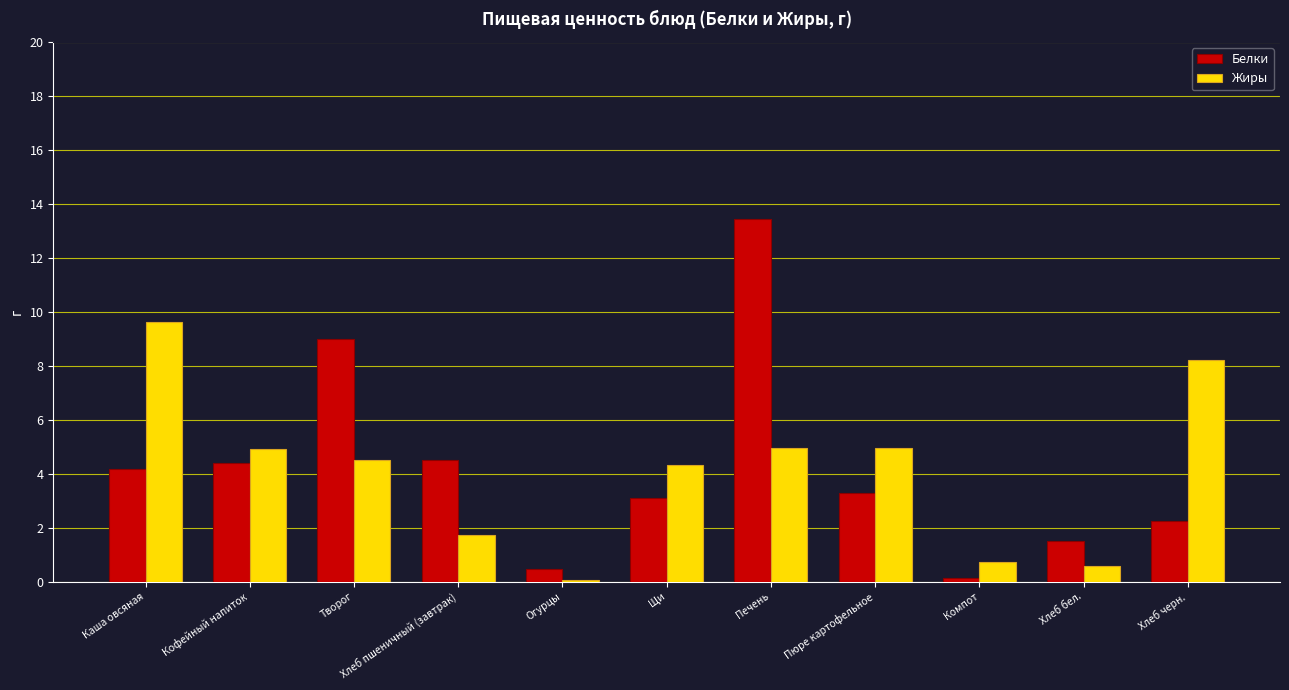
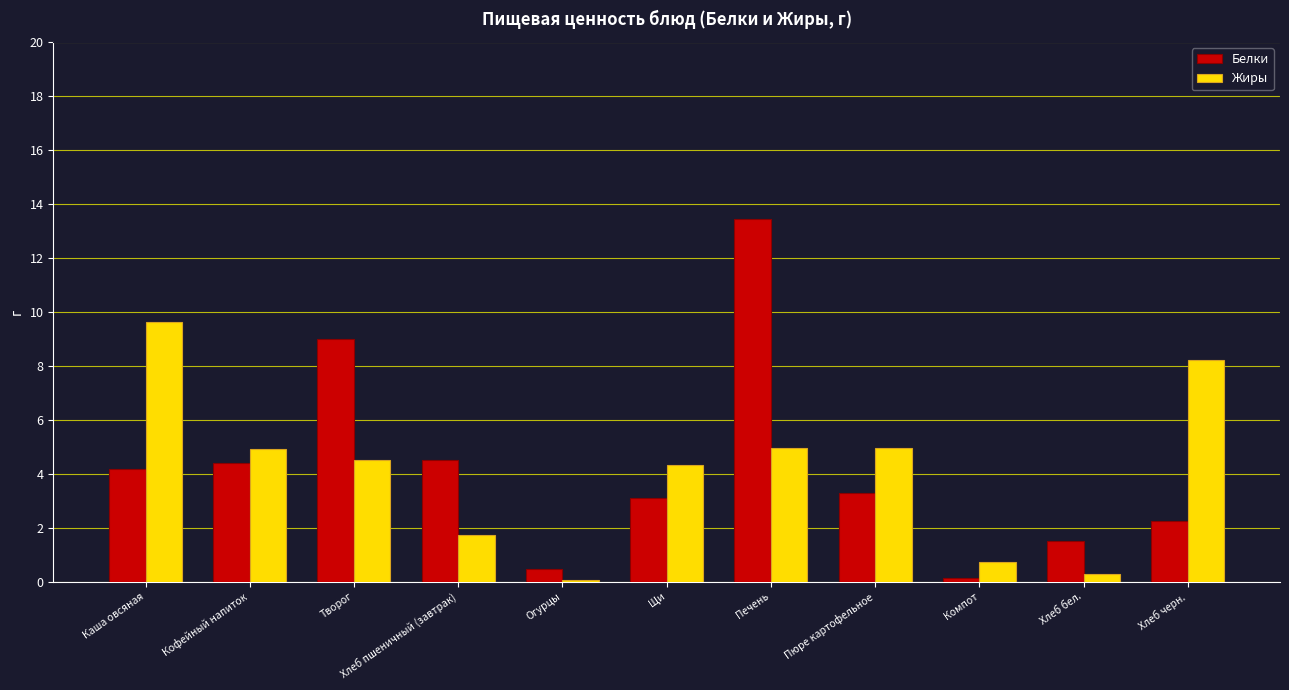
Жиры, Хлеб бел.: 0.6 -> 0.3
